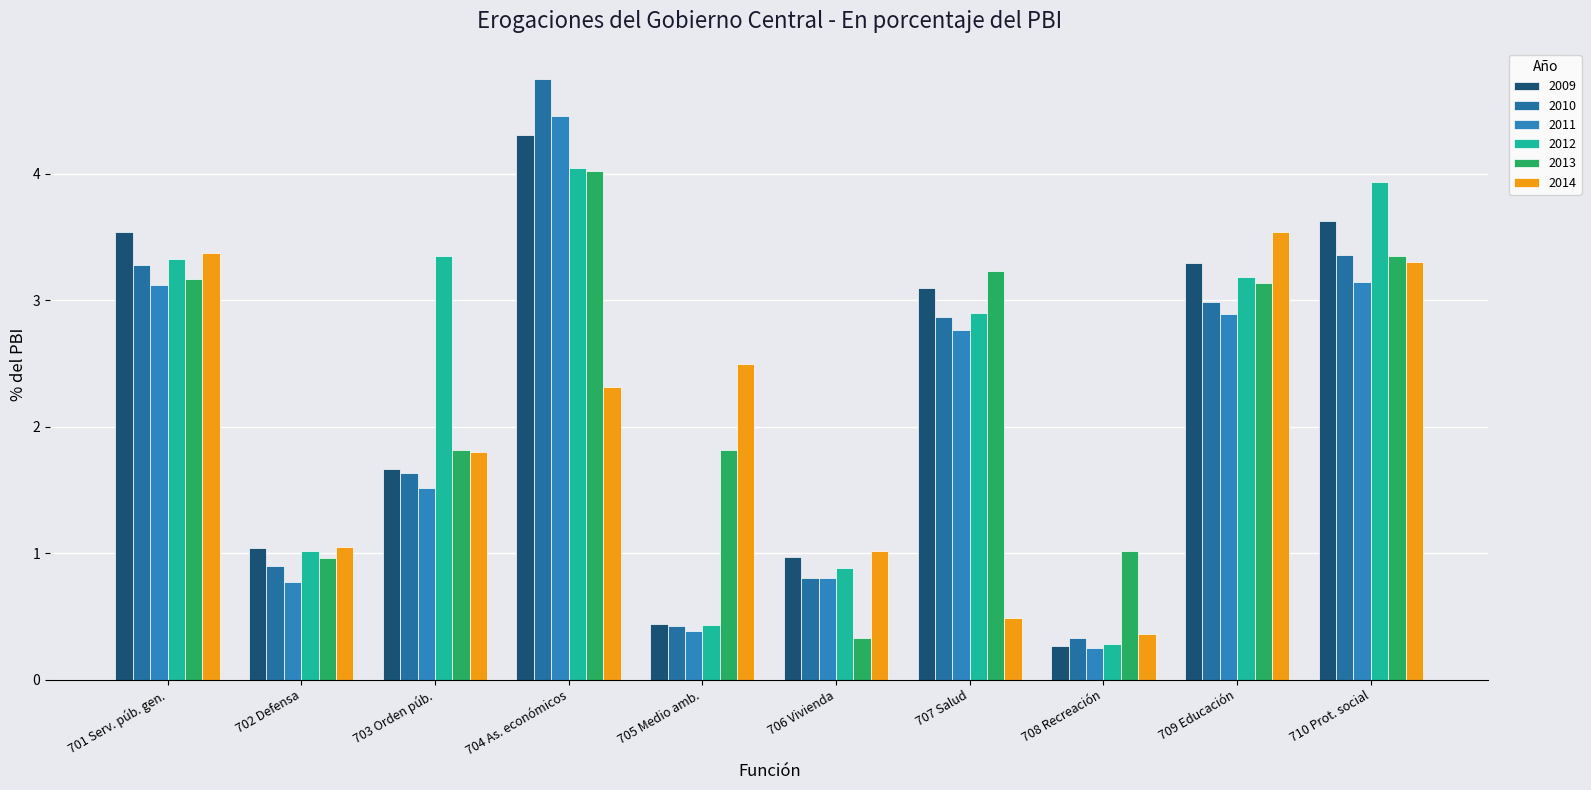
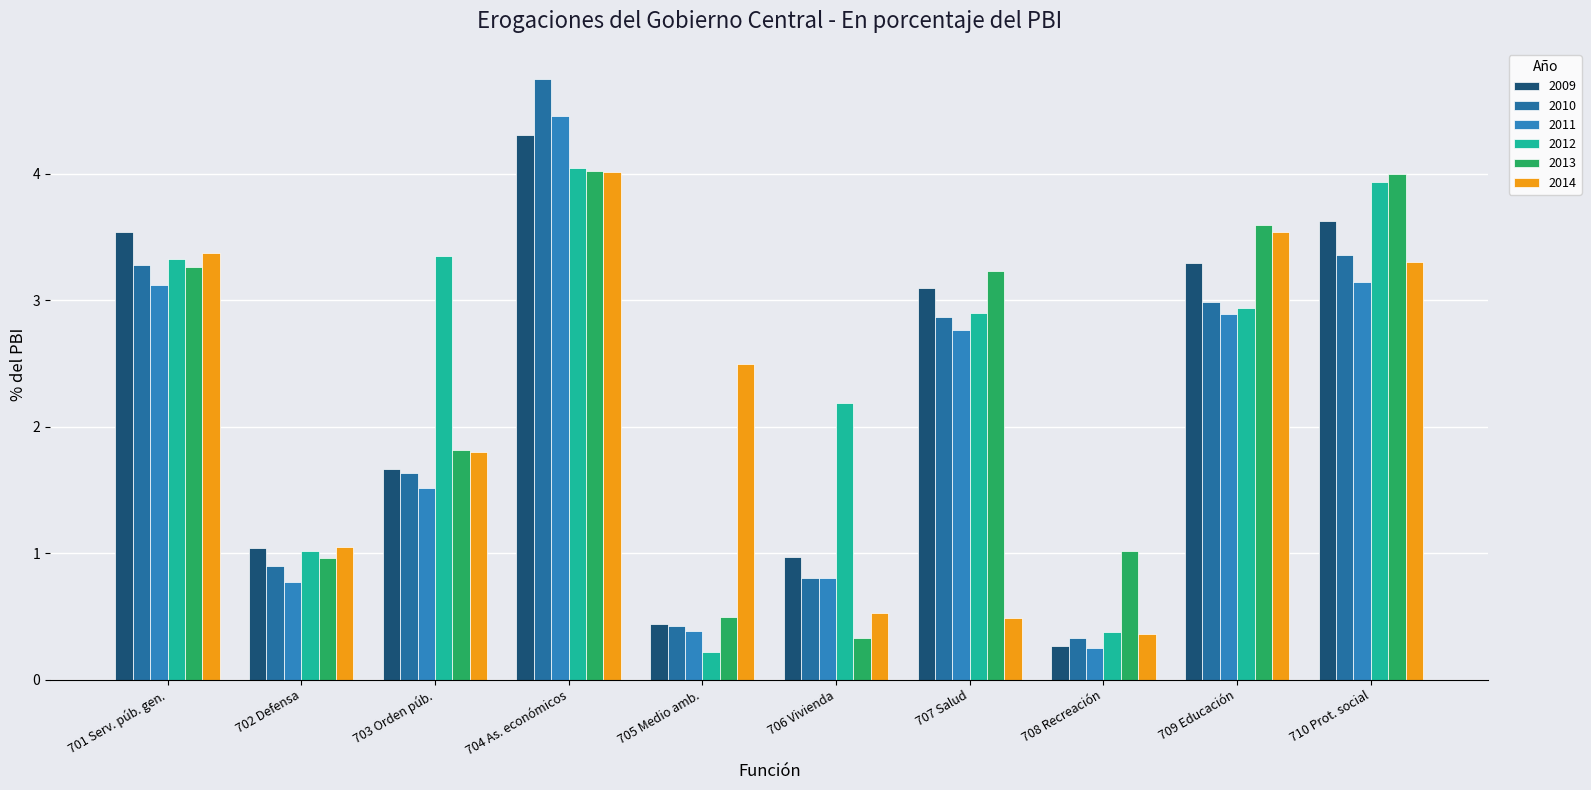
2013, 701 Serv. púb. gen.: 3.17 -> 3.26
2014, 704 As. económicos: 2.31 -> 4.01
2012, 705 Medio amb.: 0.43 -> 0.22
2013, 705 Medio amb.: 1.81 -> 0.50
2012, 706 Vivienda: 0.88 -> 2.19
2014, 706 Vivienda: 1.02 -> 0.53
2012, 708 Recreación: 0.28 -> 0.38
2012, 709 Educación: 3.18 -> 2.93
2013, 709 Educación: 3.13 -> 3.59
2013, 710 Prot. social: 3.35 -> 4.00
